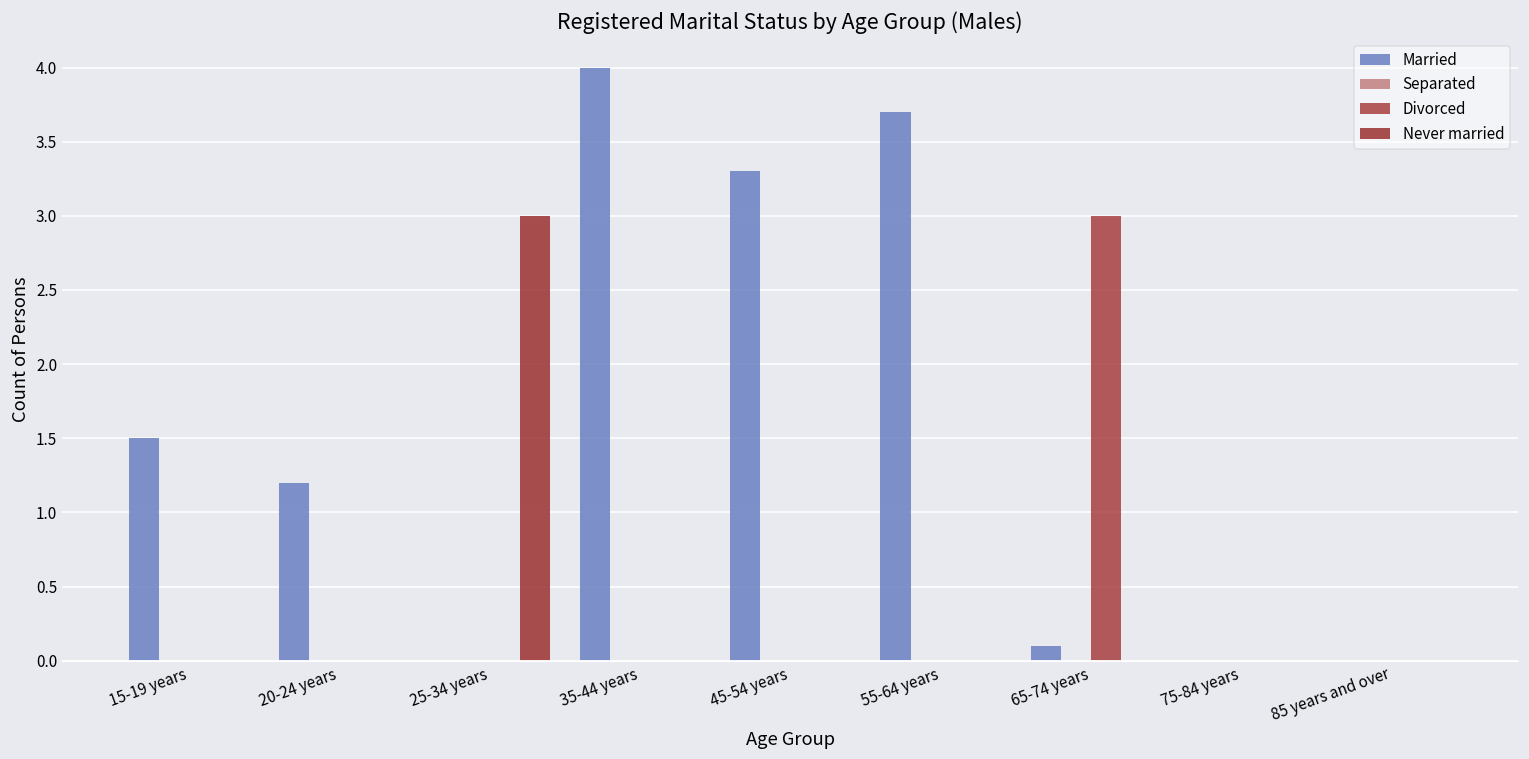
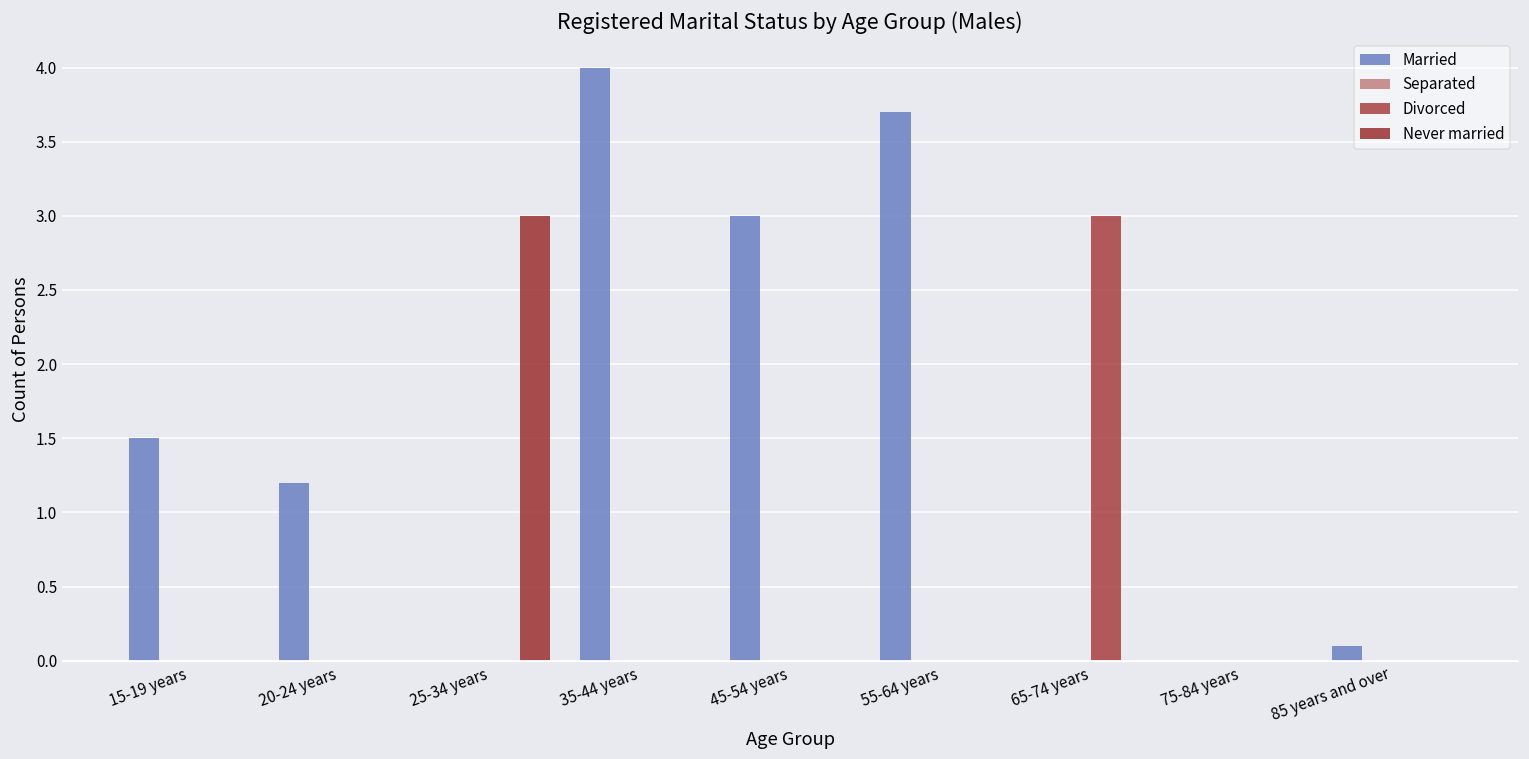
Married, 45-54 years: 3.3 -> 3.0
Married, 65-74 years: 0.1 -> 0.0
Married, 85 years and over: 0.0 -> 0.1
